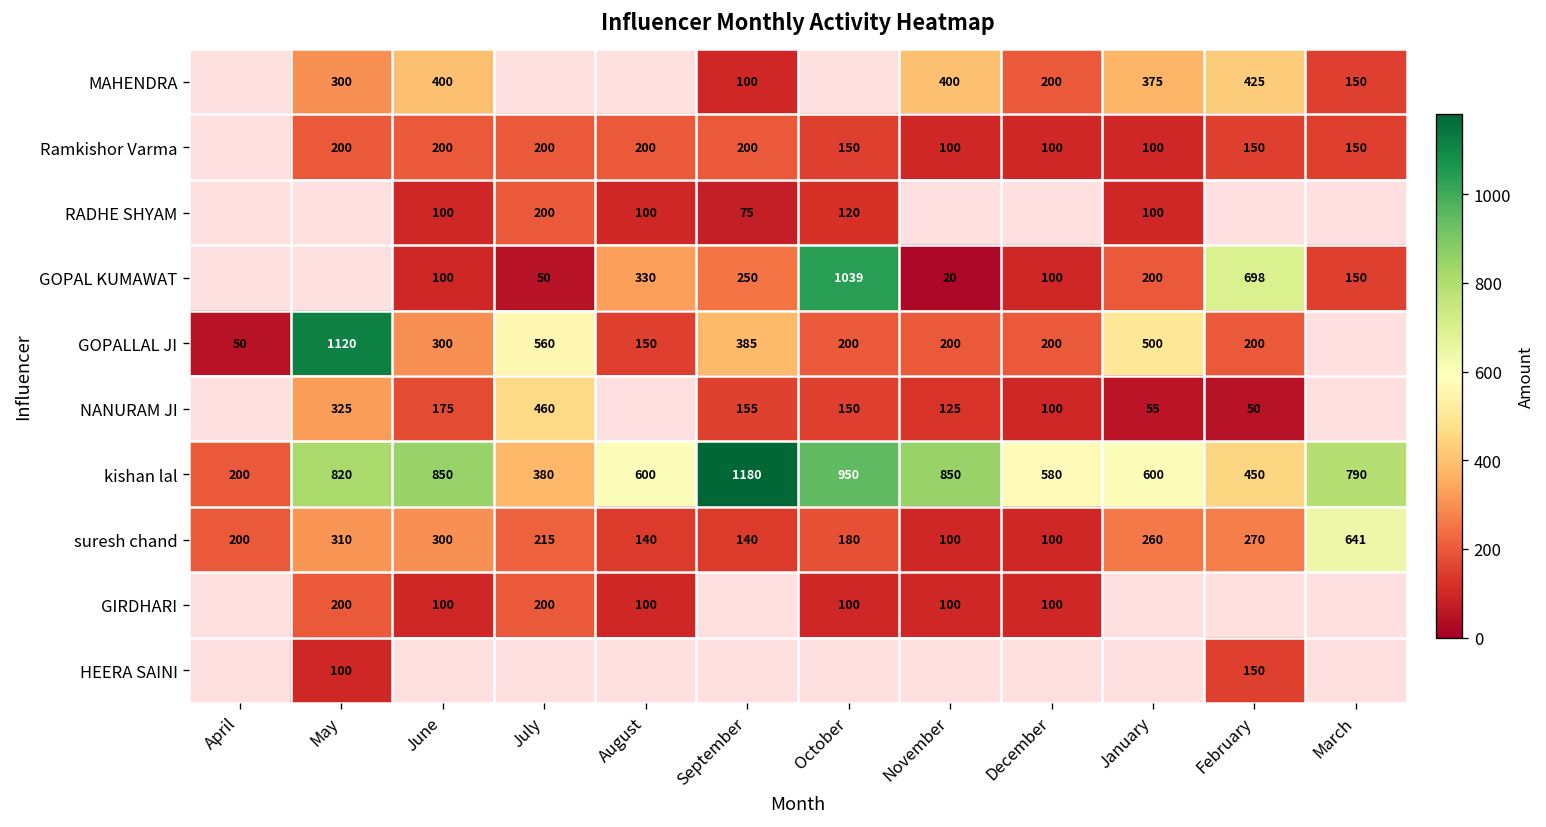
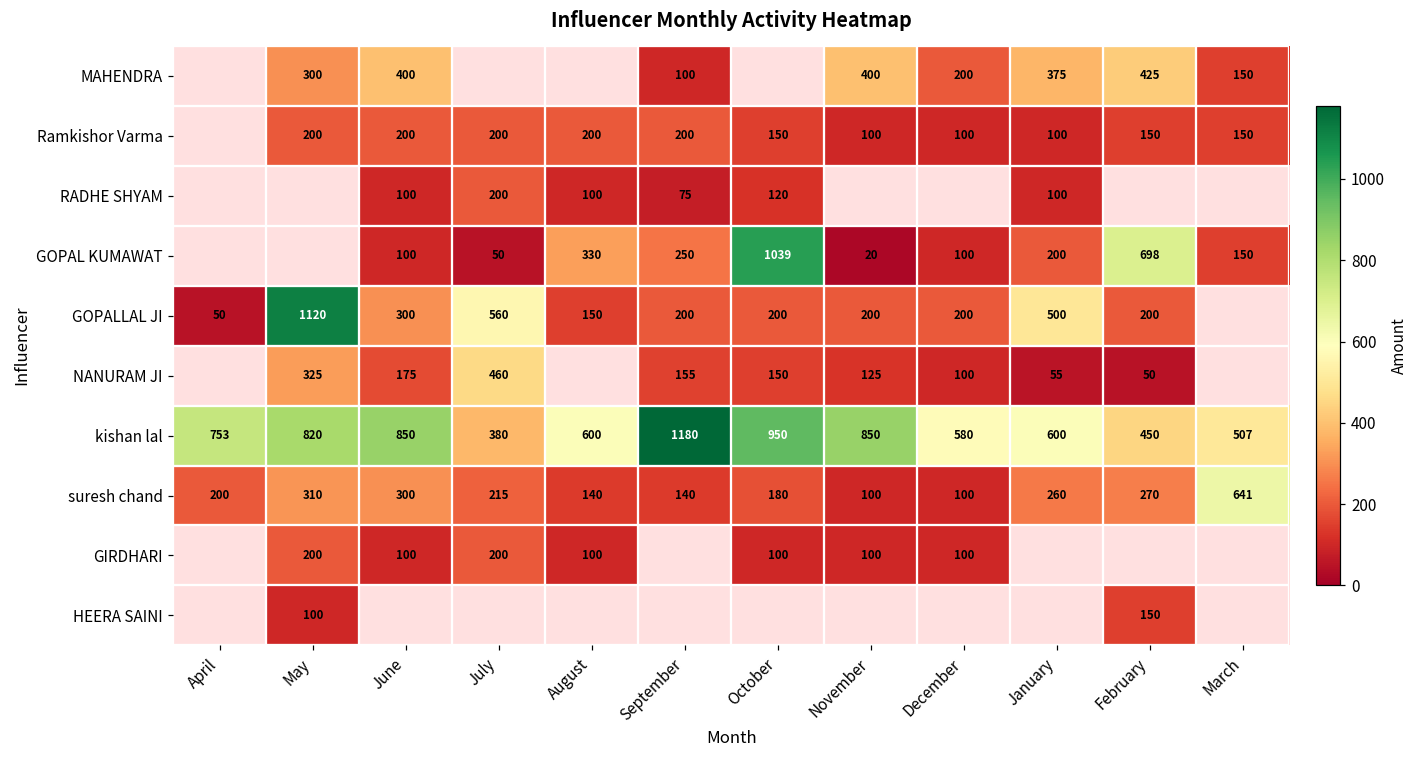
GOPALLAL JI, September: 385 -> 200
kishan lal, April: 200 -> 753
kishan lal, March: 790 -> 507
